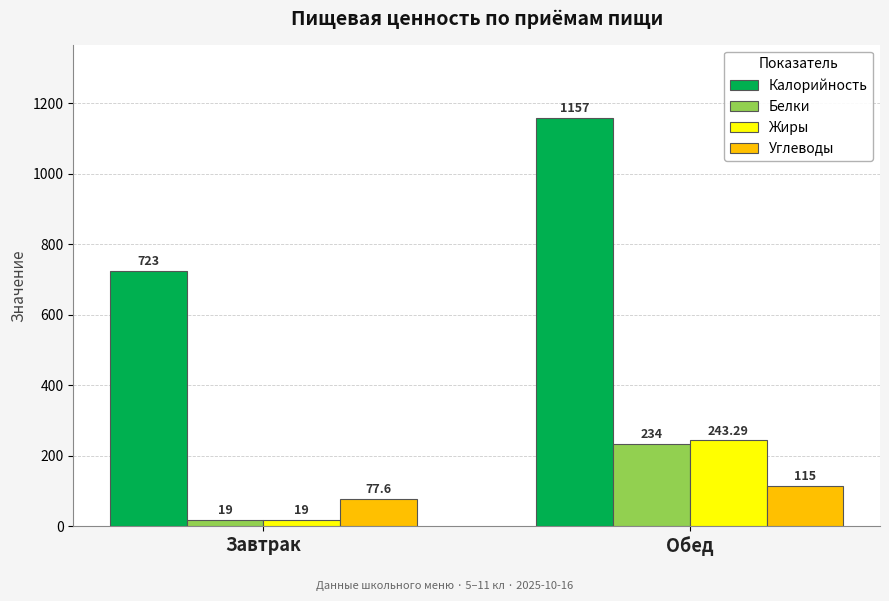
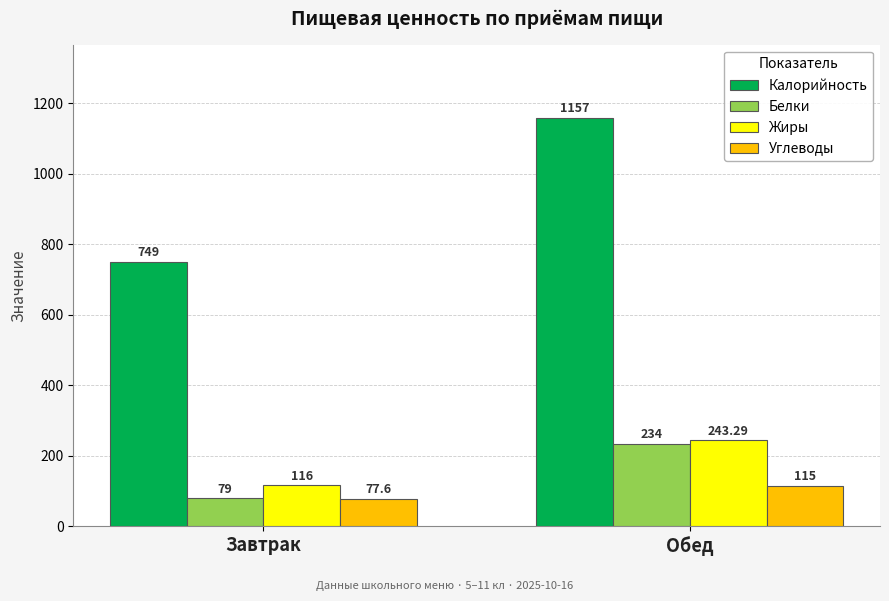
Калорийность, Завтрак: 723 -> 749
Белки, Завтрак: 19 -> 79
Жиры, Завтрак: 19 -> 116
